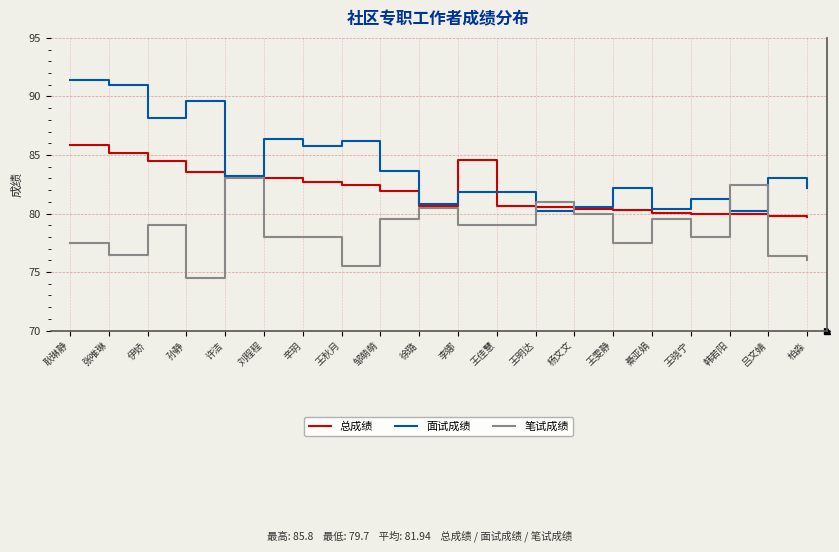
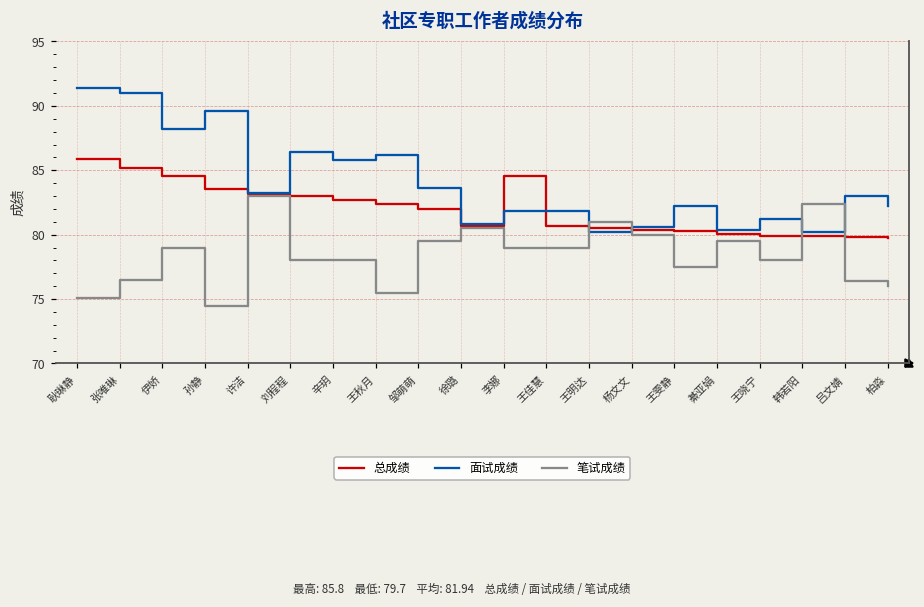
笔试成绩, 耿琳静: 77.5 -> 75.1
